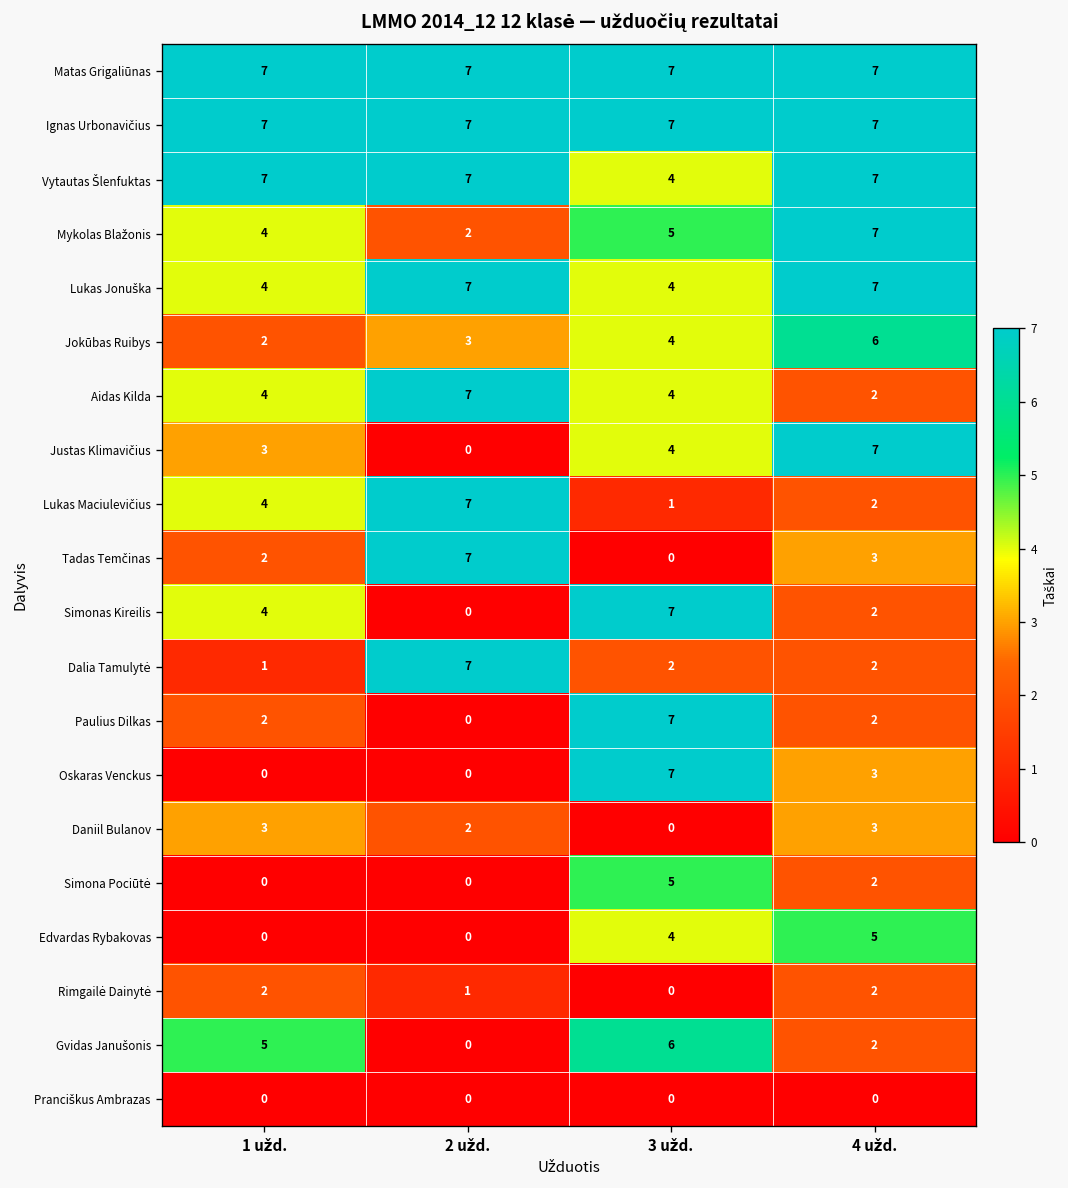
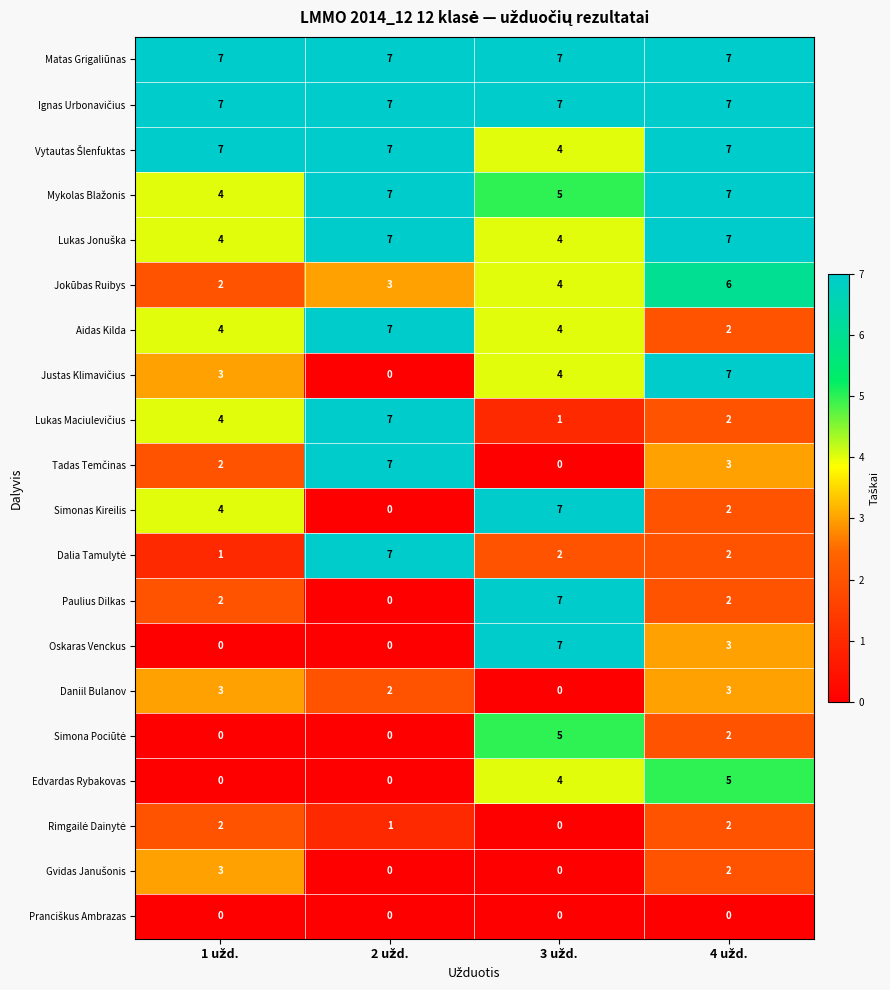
Mykolas Blažonis, 2 užd.: 2 -> 7
Gvidas Janušonis, 1 užd.: 5 -> 3
Gvidas Janušonis, 3 užd.: 6 -> 0
